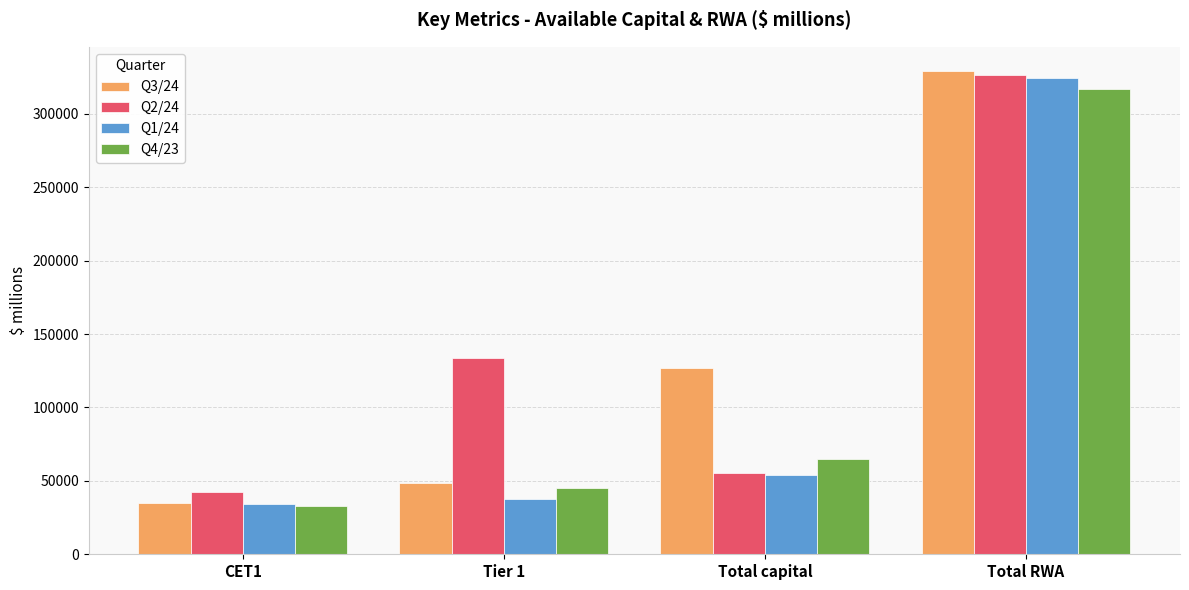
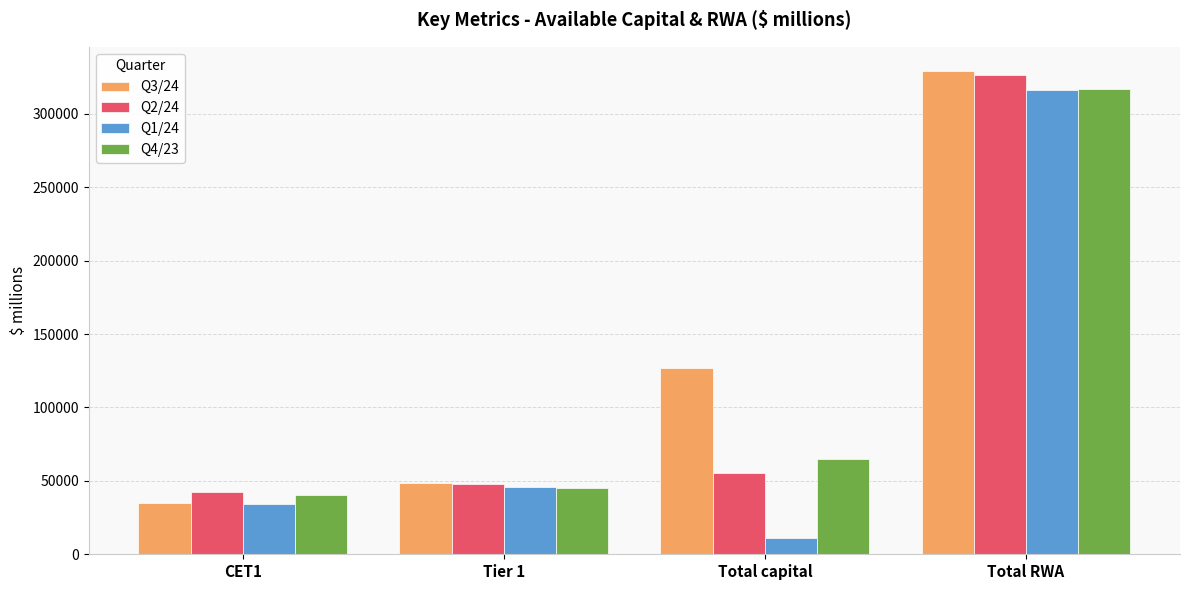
Q4/23, CET1: 33000 -> 40000
Q2/24, Tier 1: 134000 -> 48000
Q1/24, Tier 1: 37000 -> 46000
Q1/24, Total capital: 54000 -> 11000
Q1/24, Total RWA: 324000 -> 316000
